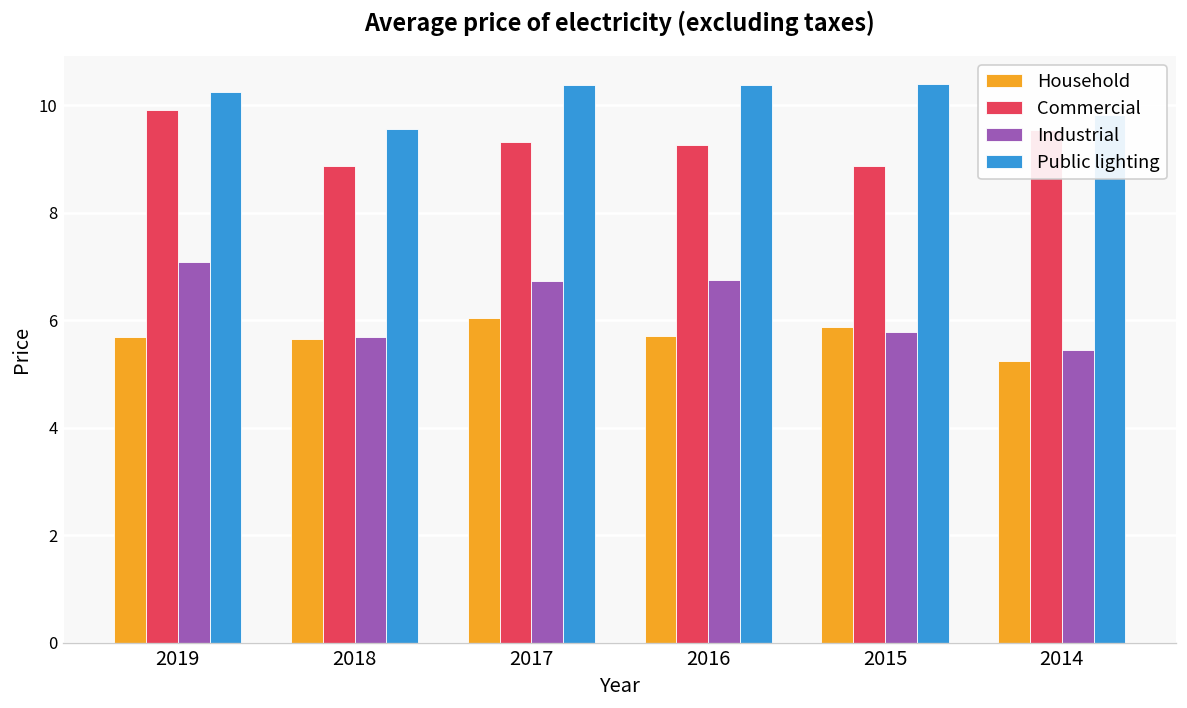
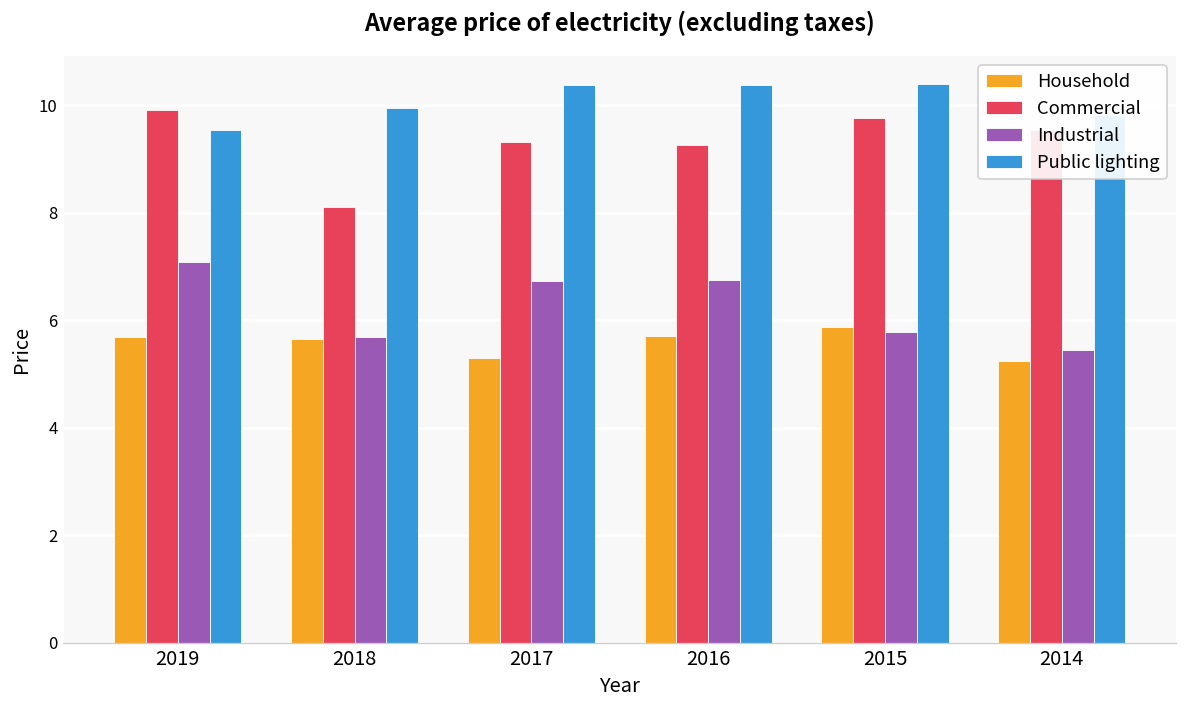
Public lighting, 2019: 10.2 -> 9.5
Commercial, 2018: 8.9 -> 8.1
Public lighting, 2018: 9.6 -> 9.9
Household, 2017: 6.0 -> 5.3
Commercial, 2015: 8.9 -> 9.8
